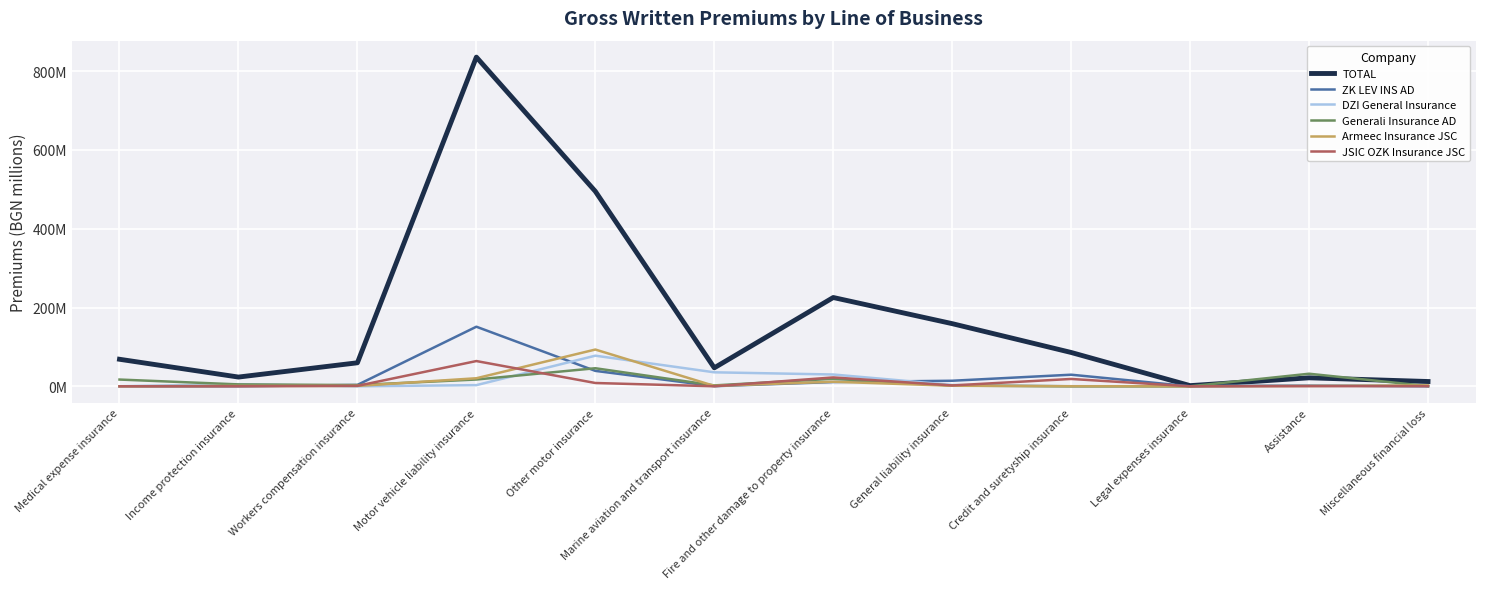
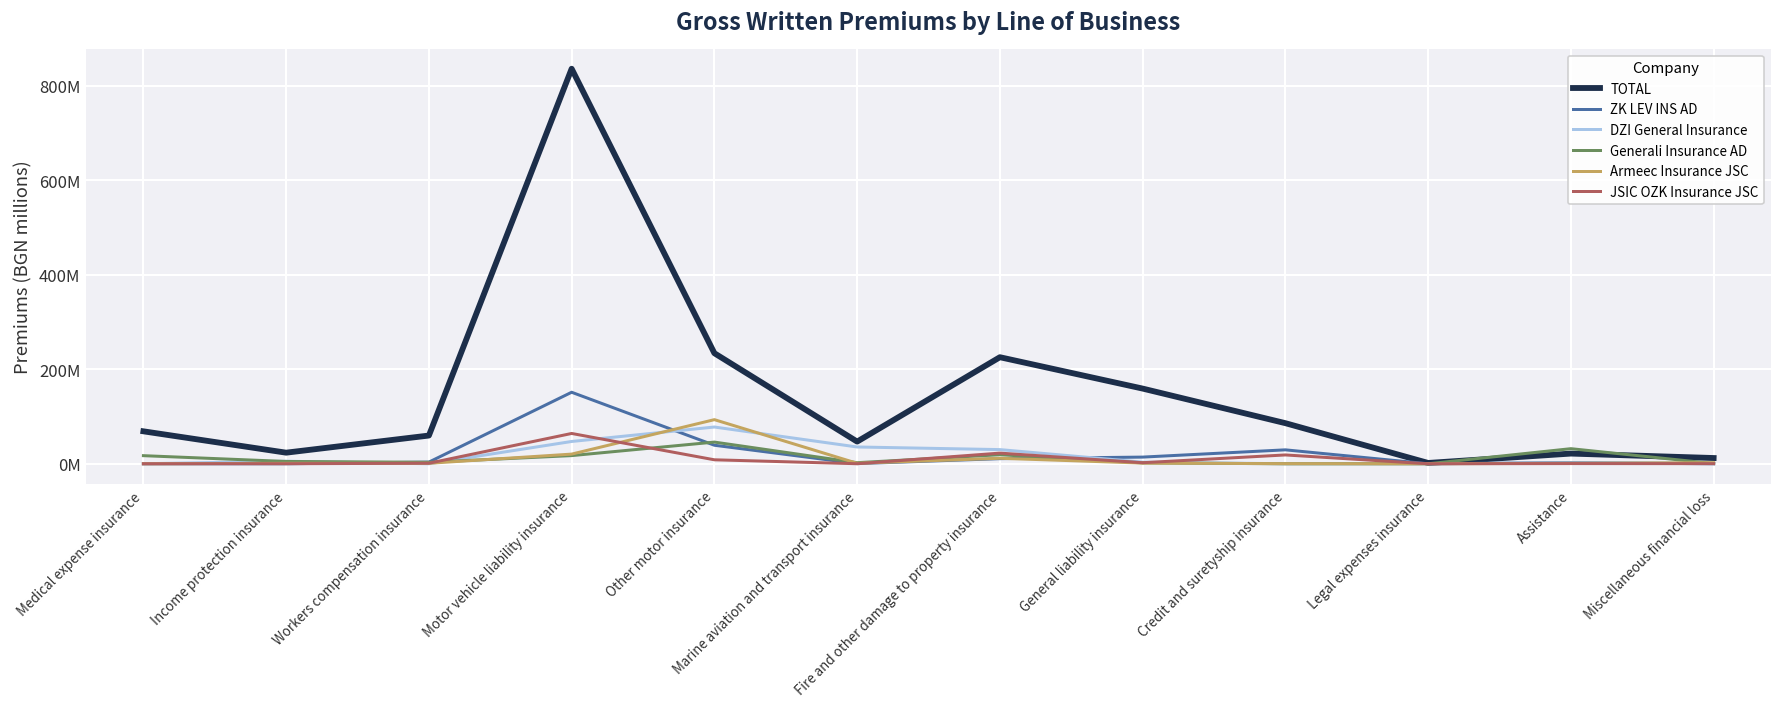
DZI General Insurance, Motor vehicle liability insurance: 0 -> 50000000
TOTAL, Other motor insurance: 490000000 -> 230000000
